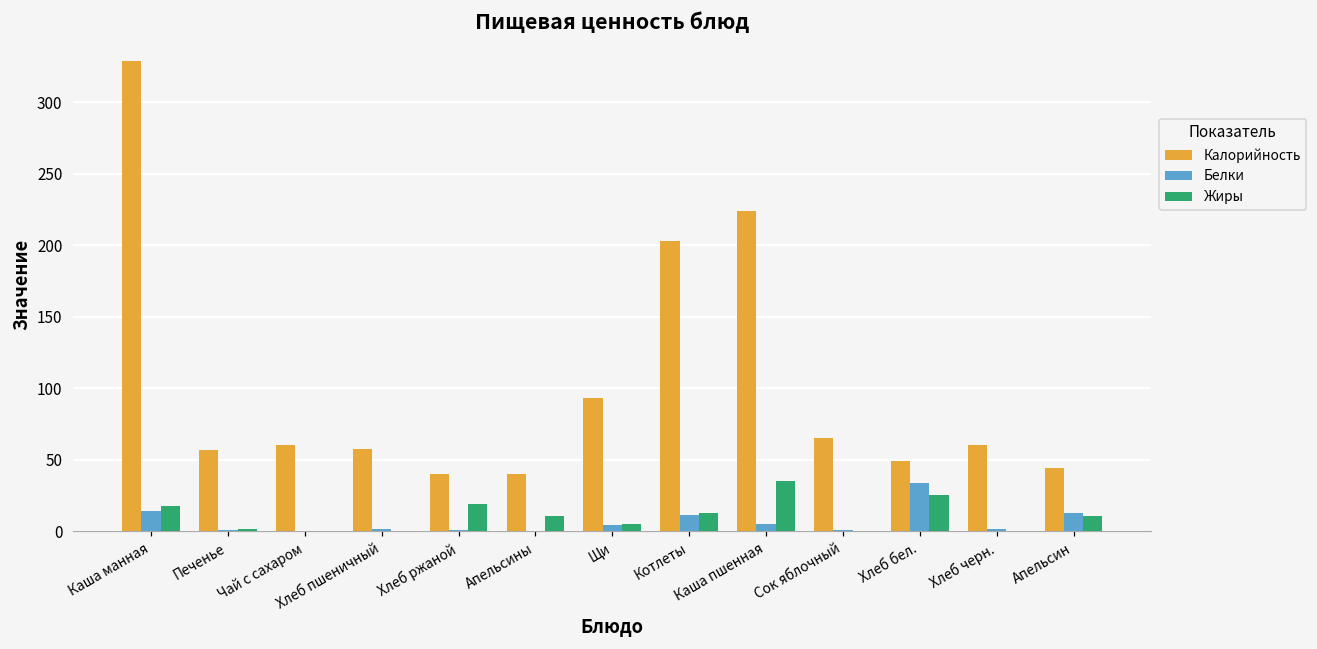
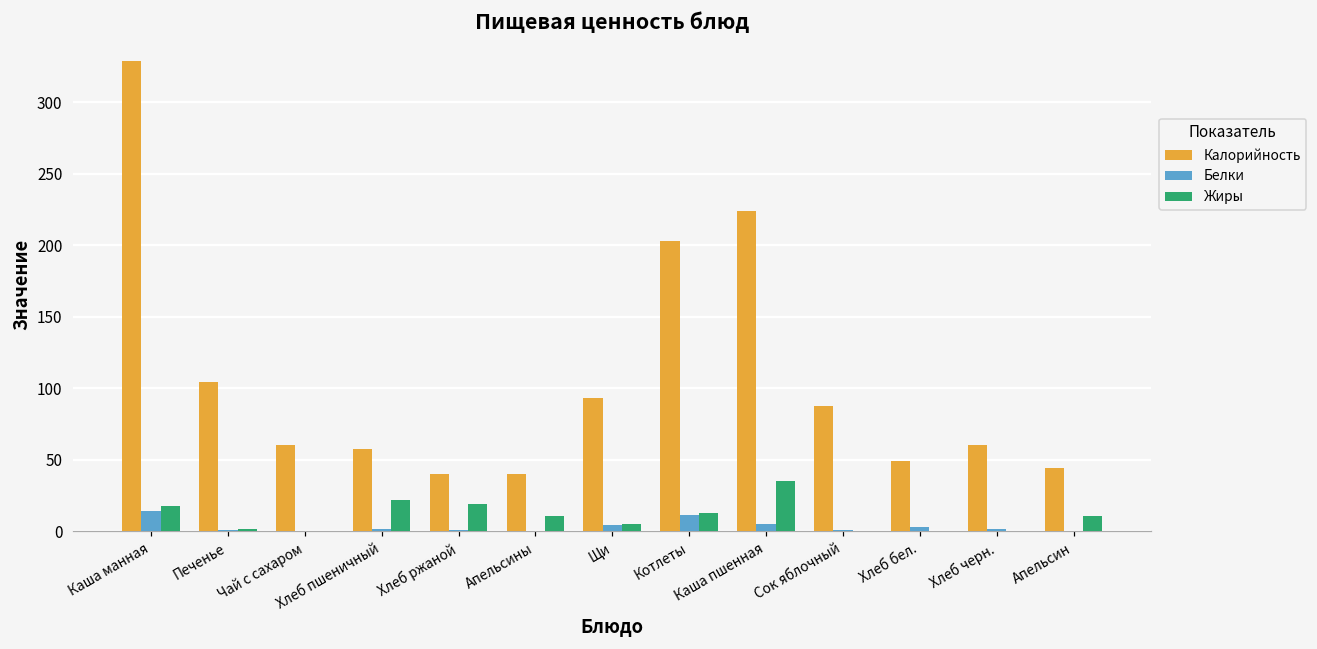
Калорийность, Печенье: 57 -> 105
Жиры, Хлеб пшеничный: 0 -> 22
Калорийность, Сок яблочный: 65 -> 88
Белки, Хлеб бел.: 34 -> 3
Жиры, Хлеб бел.: 25 -> 0
Белки, Апельсин: 12 -> 0
